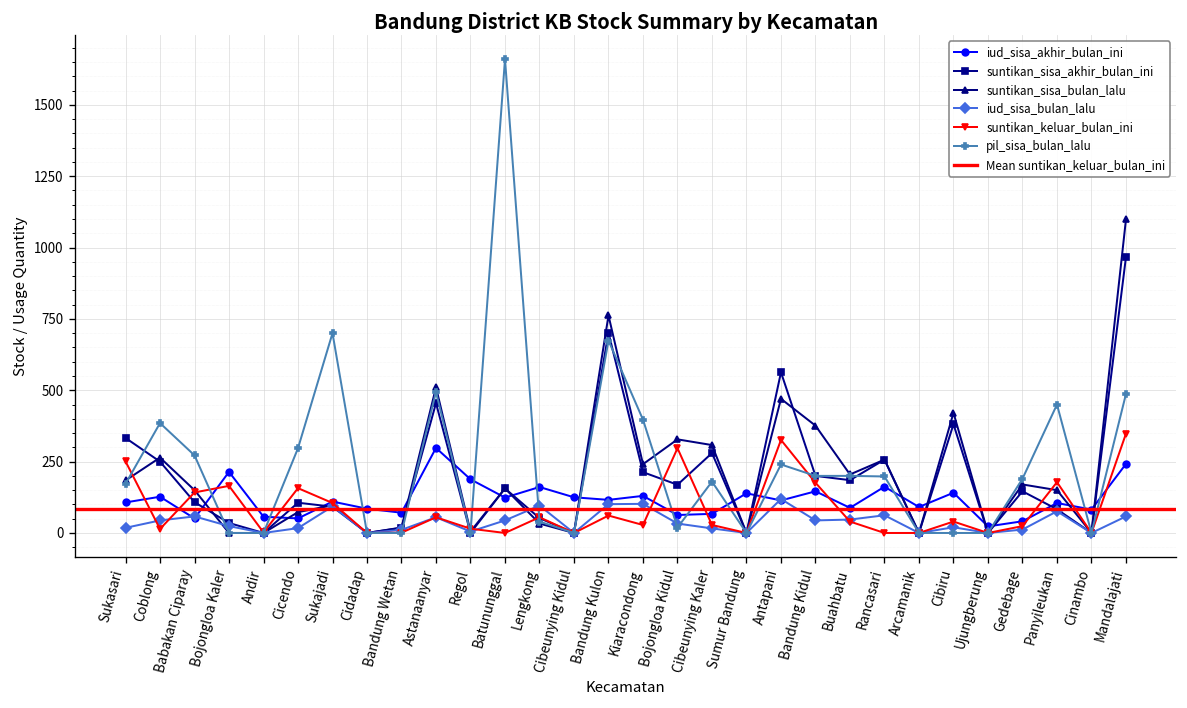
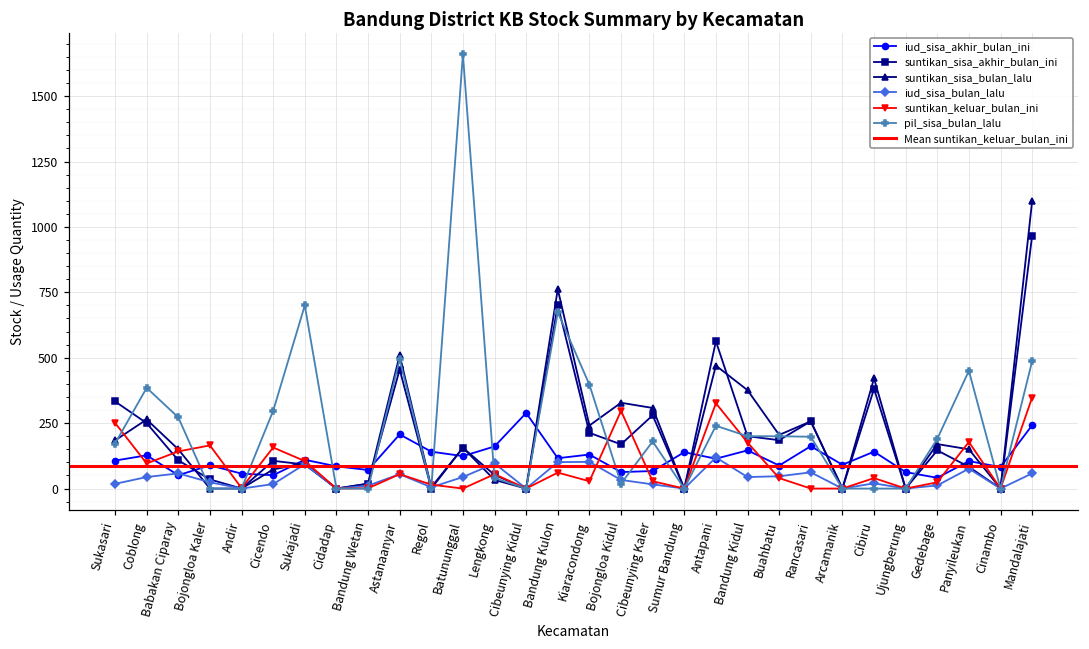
suntikan_keluar_bulan_ini, Coblong: 10 -> 100
iud_sisa_akhir_bulan_ini, Bojongloa Kaler: 210 -> 90
iud_sisa_akhir_bulan_ini, Astanaanyar: 300 -> 210
iud_sisa_akhir_bulan_ini, Regol: 190 -> 140
iud_sisa_akhir_bulan_ini, Cibeunying Kidul: 130 -> 290
iud_sisa_akhir_bulan_ini, Ujungberung: 20 -> 60
